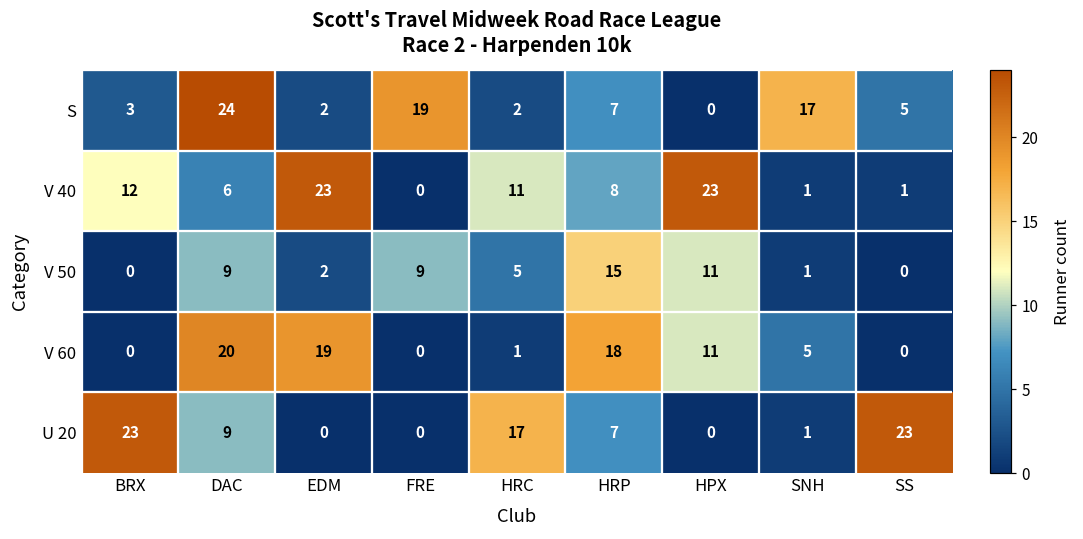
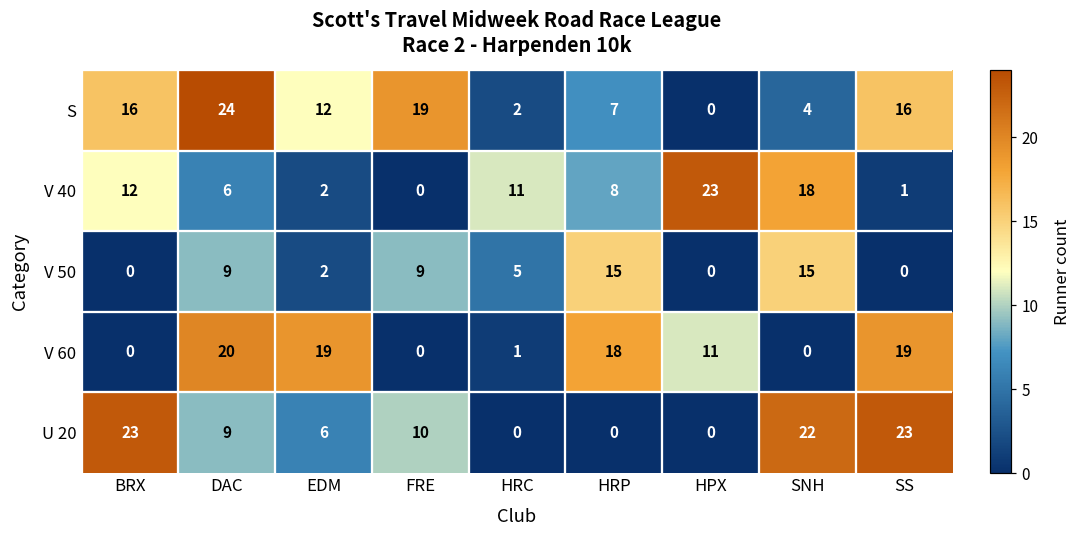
S, BRX: 3 -> 16
S, EDM: 2 -> 12
S, SNH: 17 -> 4
S, SS: 5 -> 16
V 40, EDM: 23 -> 2
V 40, SNH: 1 -> 18
V 50, HPX: 11 -> 0
V 50, SNH: 1 -> 15
V 60, SNH: 5 -> 0
V 60, SS: 0 -> 19
U 20, EDM: 0 -> 6
U 20, FRE: 0 -> 10
U 20, HRC: 17 -> 0
U 20, HRP: 7 -> 0
U 20, SNH: 1 -> 22
